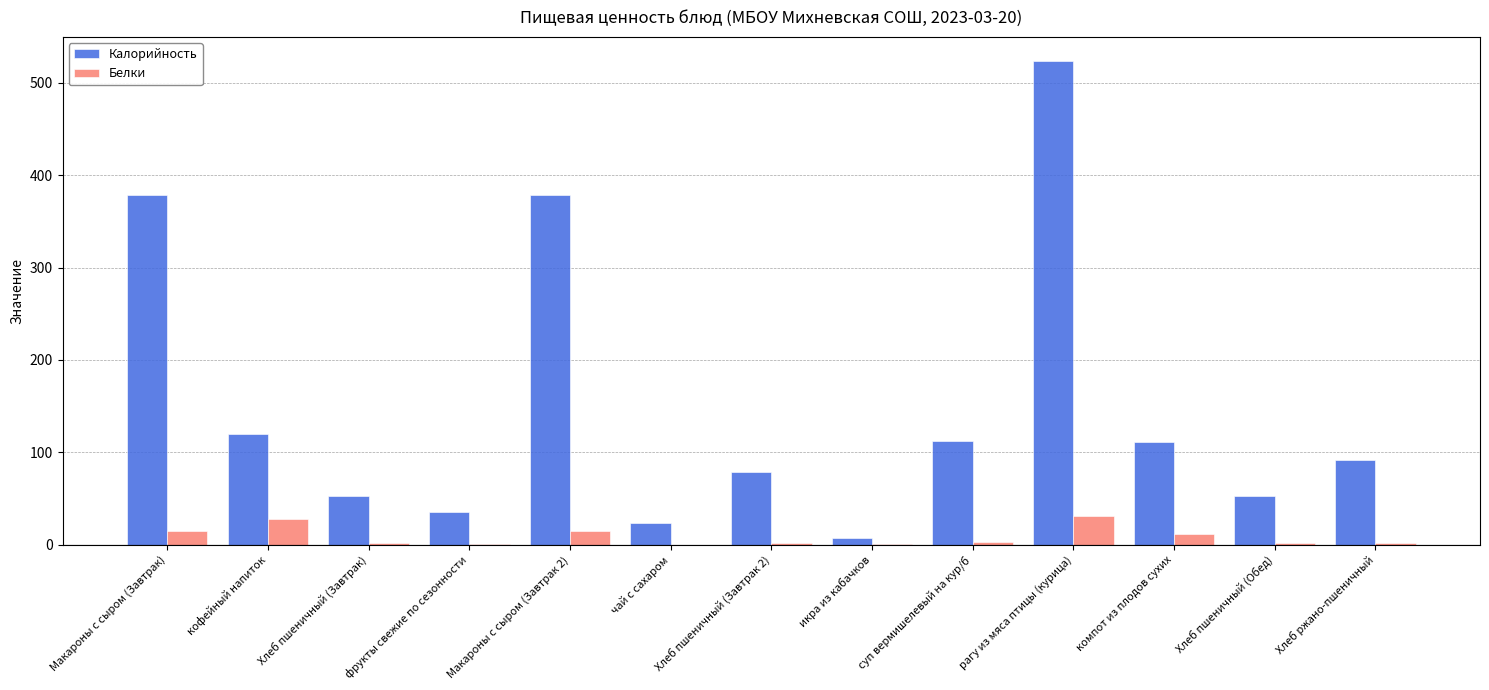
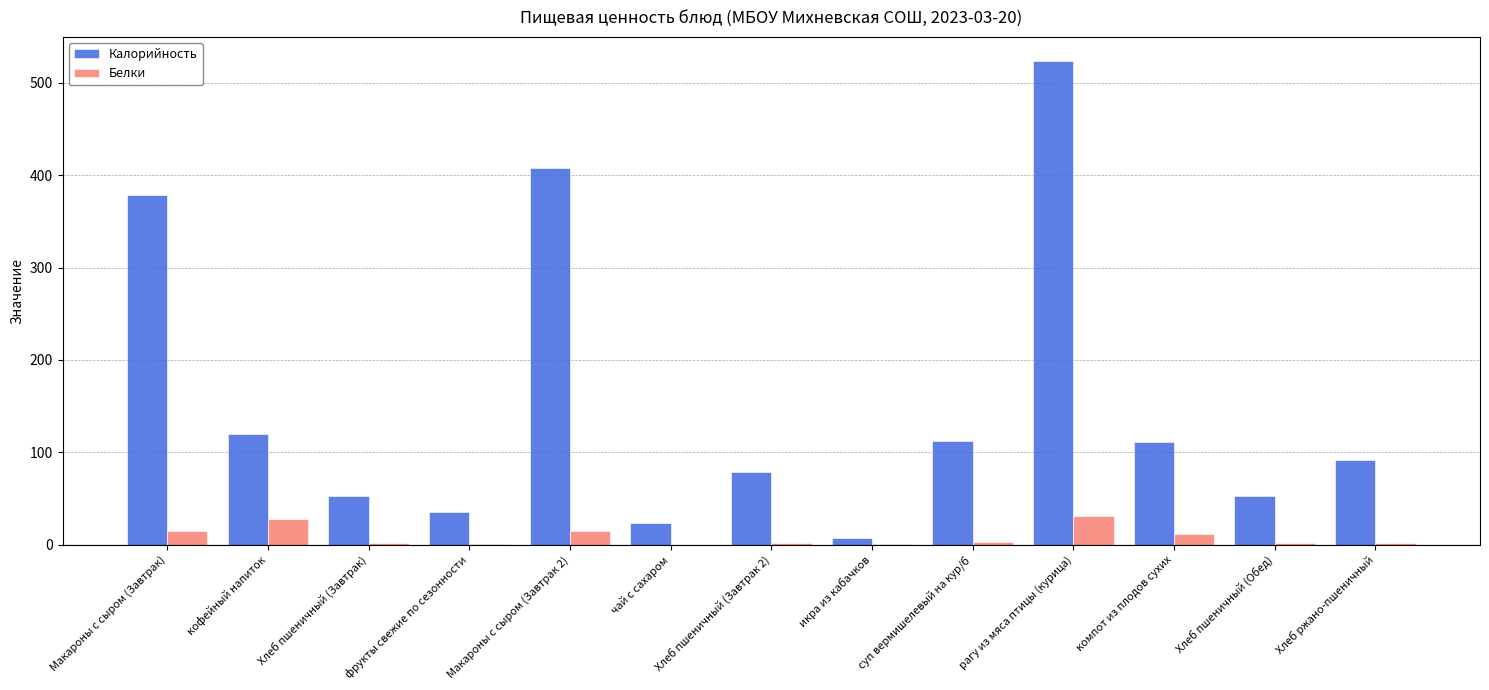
Калорийность, Макароны с сыром (Завтрак 2): 380 -> 410
